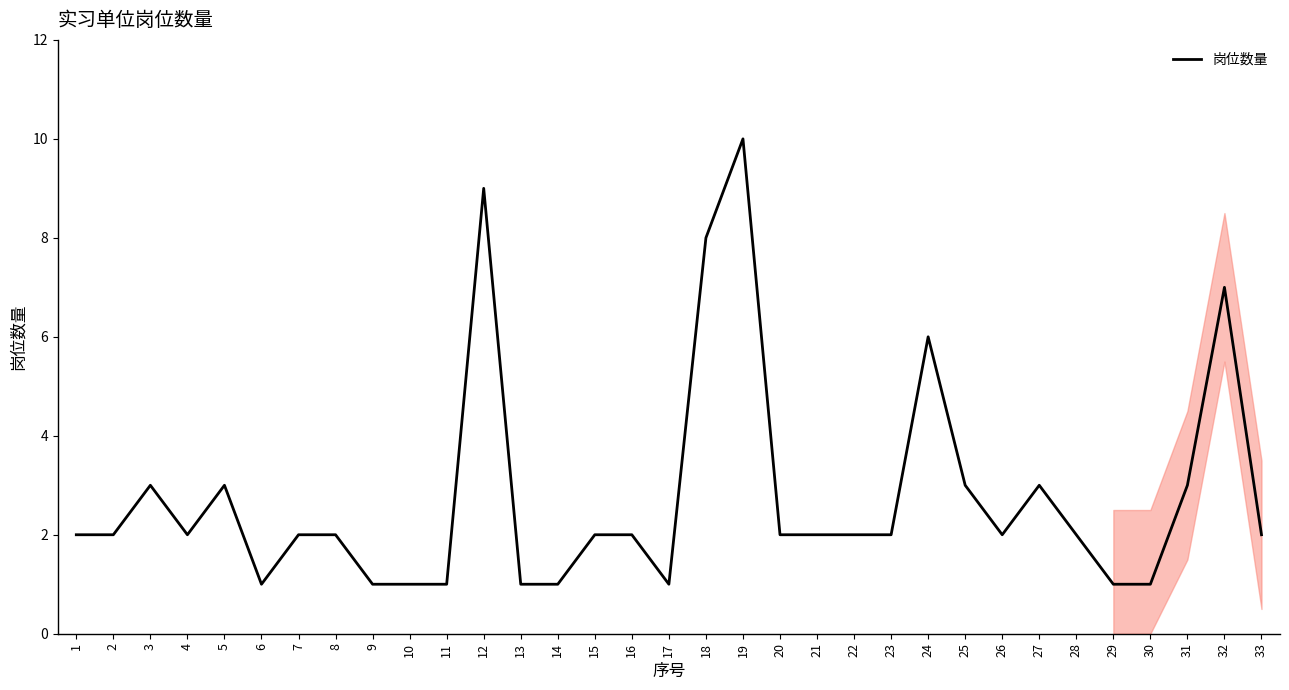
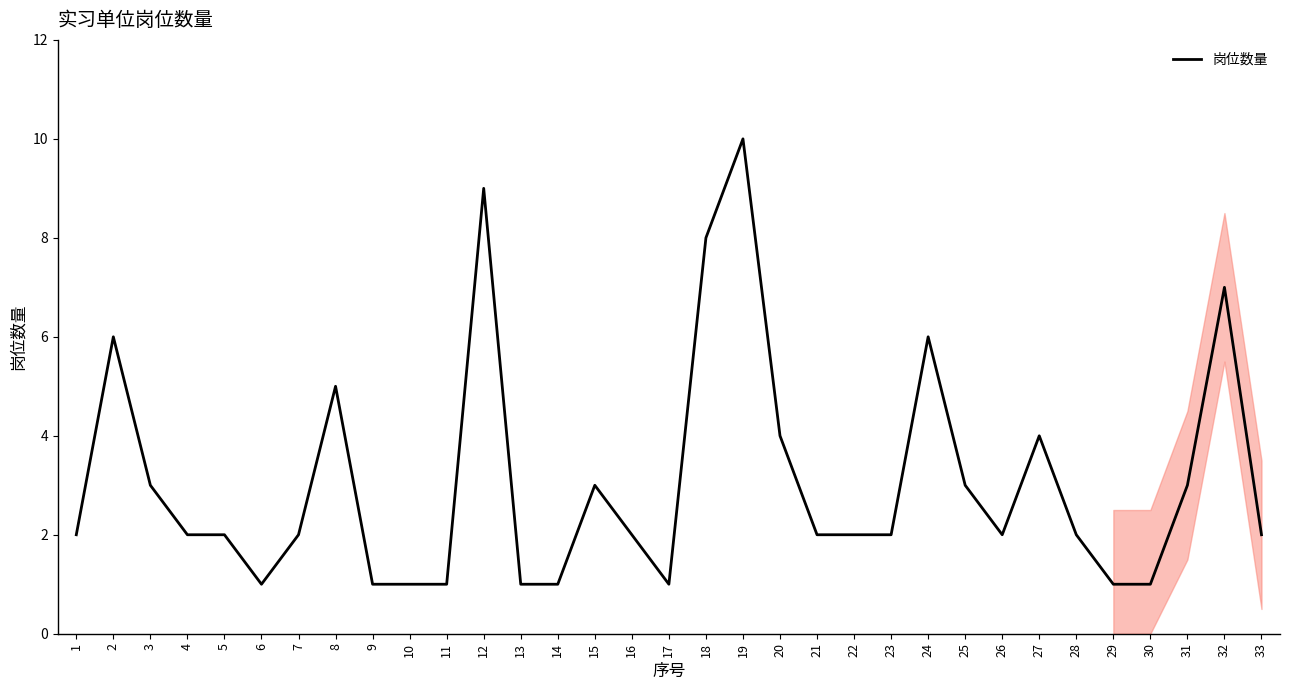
岗位数量, 2: 2 -> 6
岗位数量, 5: 3 -> 2
岗位数量, 8: 2 -> 5
岗位数量, 15: 2 -> 3
岗位数量, 20: 2 -> 4
岗位数量, 27: 3 -> 4
